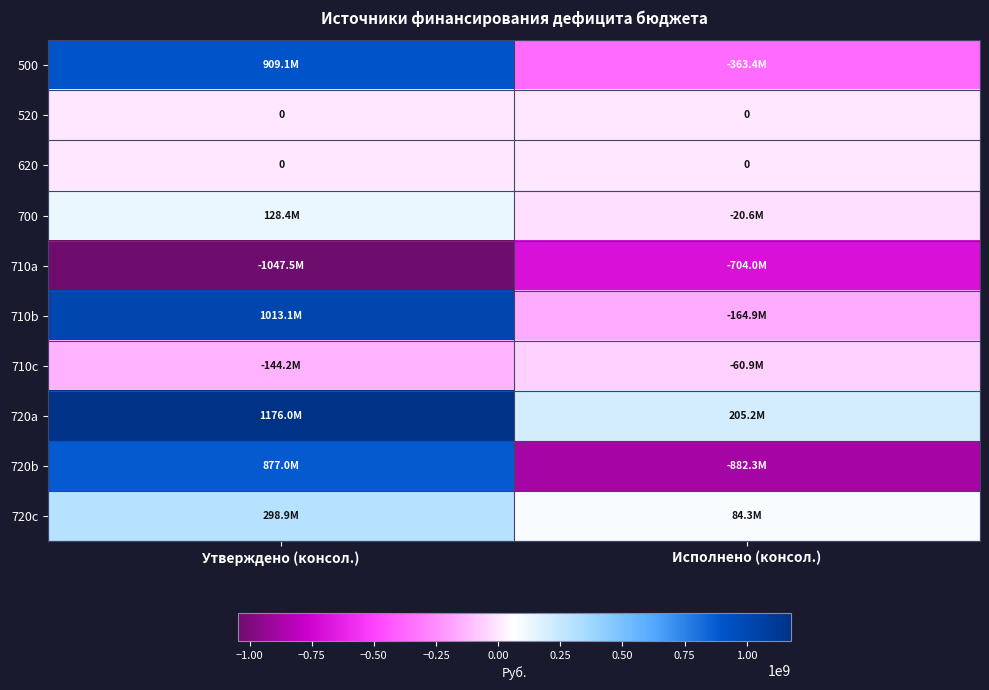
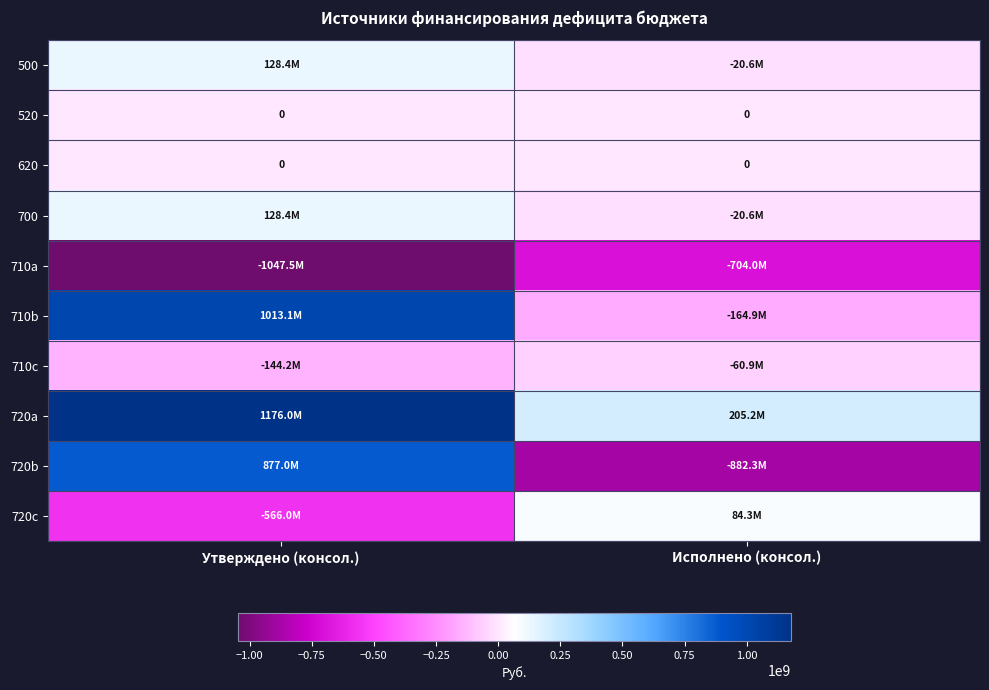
500, Утверждено (консол.): 909.1M -> 128.4M
500, Исполнено (консол.): -363.4M -> -20.6M
720c, Утверждено (консол.): 298.9M -> -566.0M
